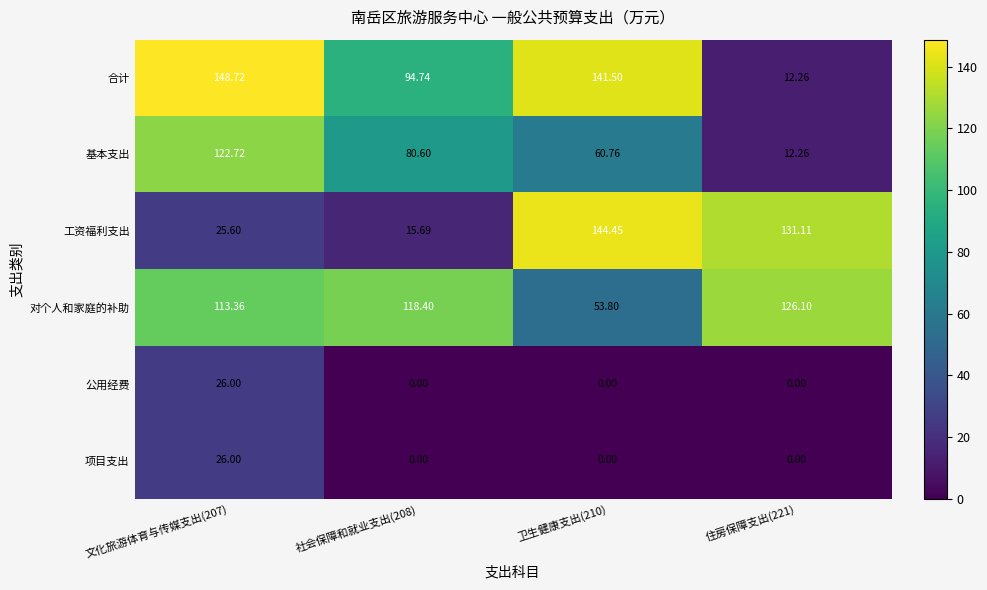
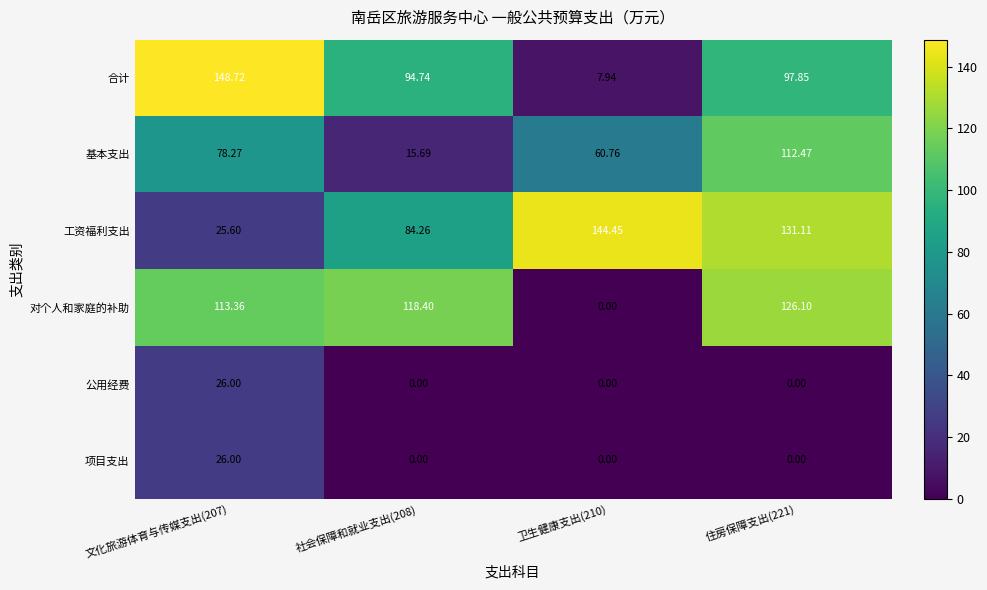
合计, 卫生健康支出(210): 141.50 -> 7.94
合计, 住房保障支出(221): 12.26 -> 97.85
基本支出, 文化旅游体育与传媒支出(207): 122.72 -> 78.27
基本支出, 社会保障和就业支出(208): 80.60 -> 15.69
基本支出, 住房保障支出(221): 12.26 -> 112.47
工资福利支出, 社会保障和就业支出(208): 15.69 -> 84.26
对个人和家庭的补助, 卫生健康支出(210): 53.80 -> 0.00
